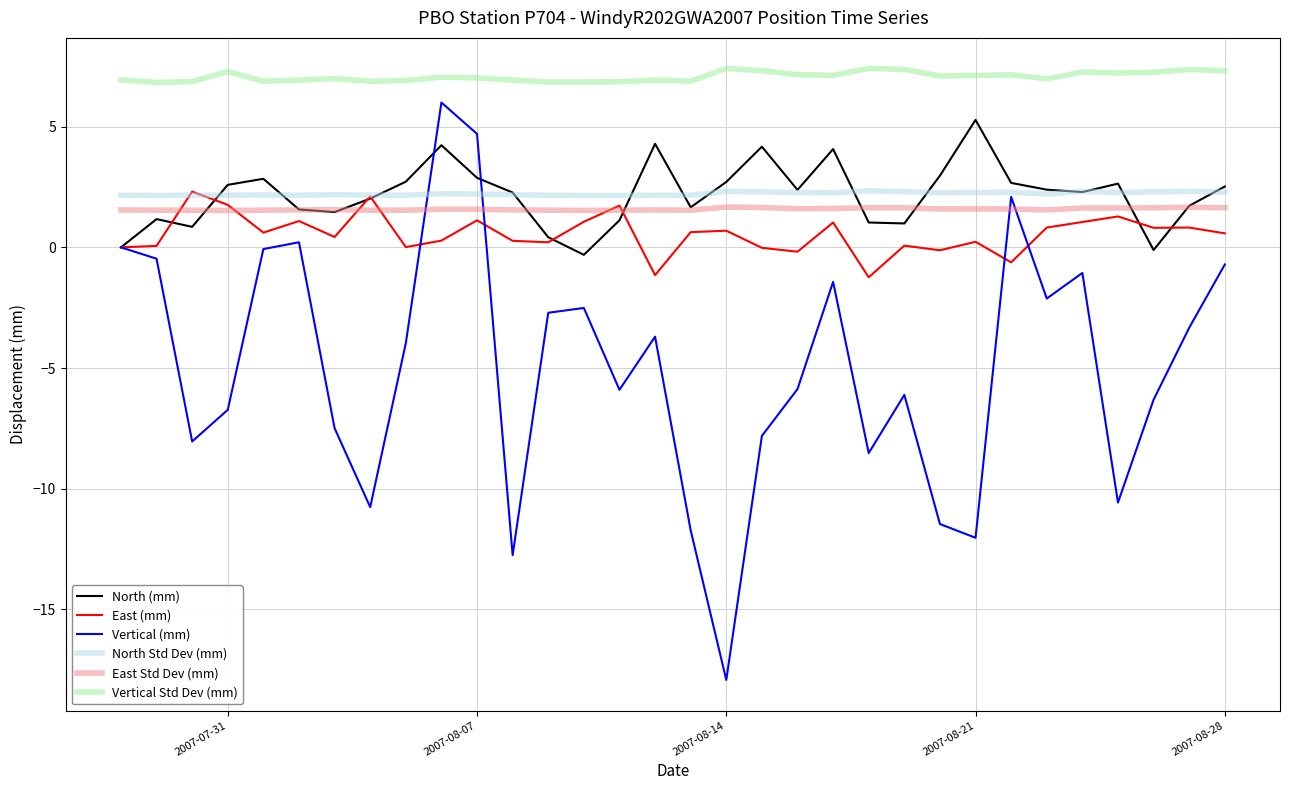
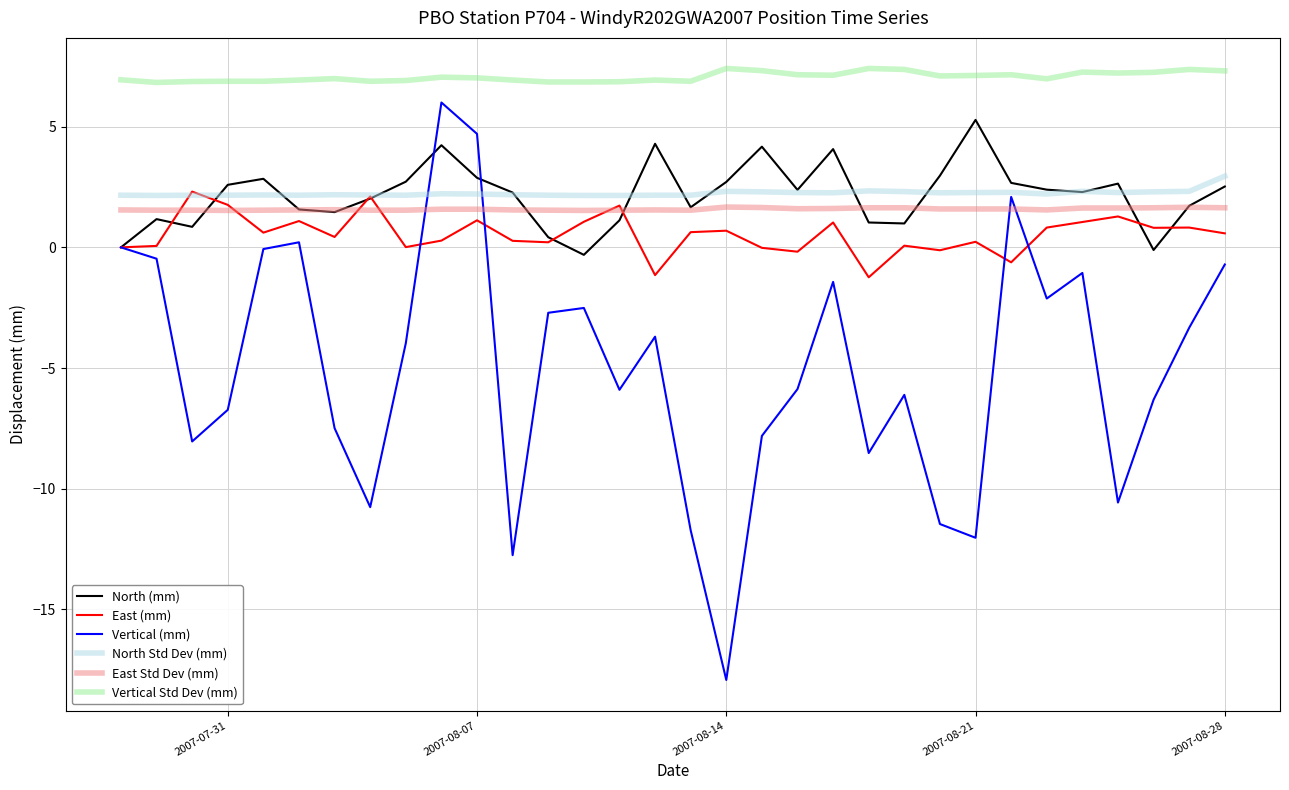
Vertical Std Dev (mm), 2007-07-31: 7.3 -> 6.9
North Std Dev (mm), 2007-08-28: 2.3 -> 3.0
